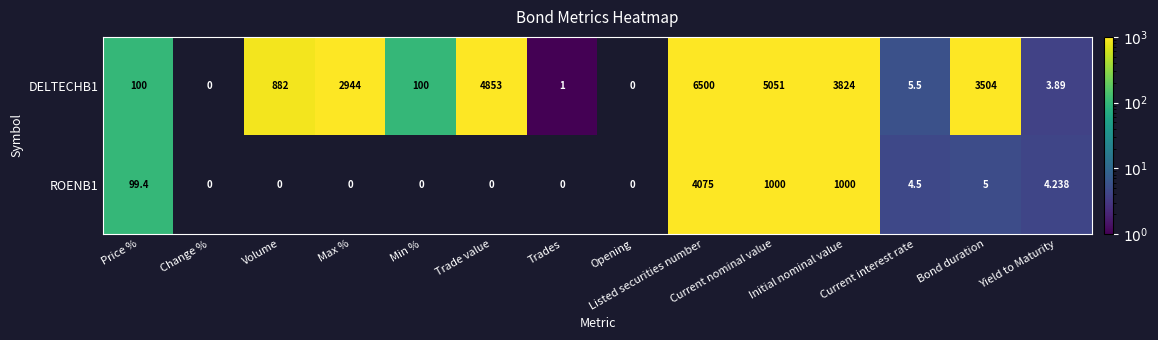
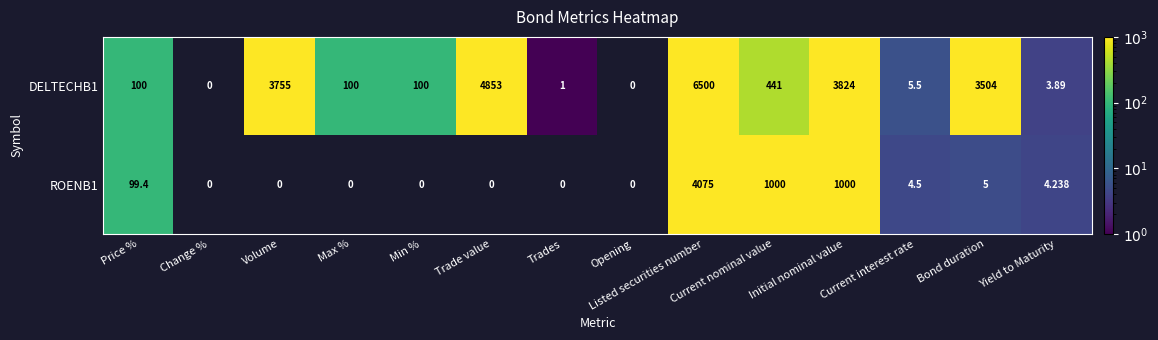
DELTECHB1, Volume: 882 -> 3755
DELTECHB1, Max %: 2944 -> 100
DELTECHB1, Current nominal value: 5051 -> 441
